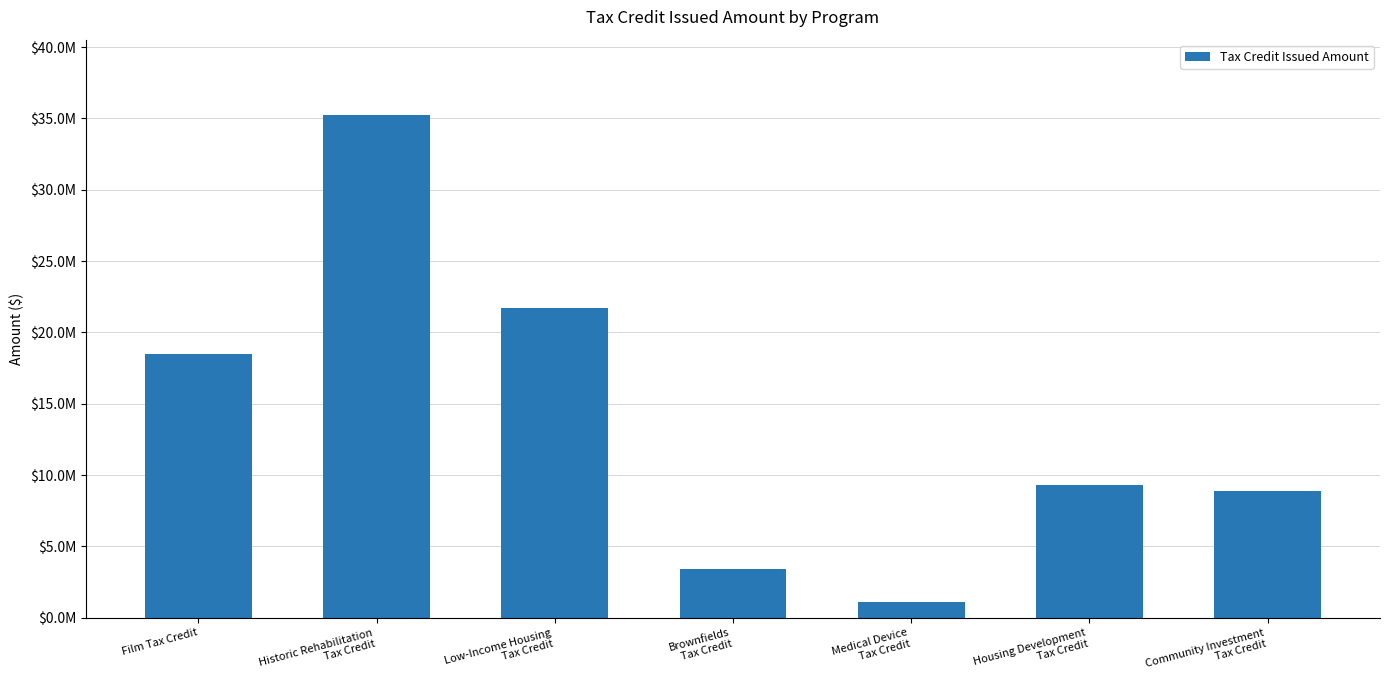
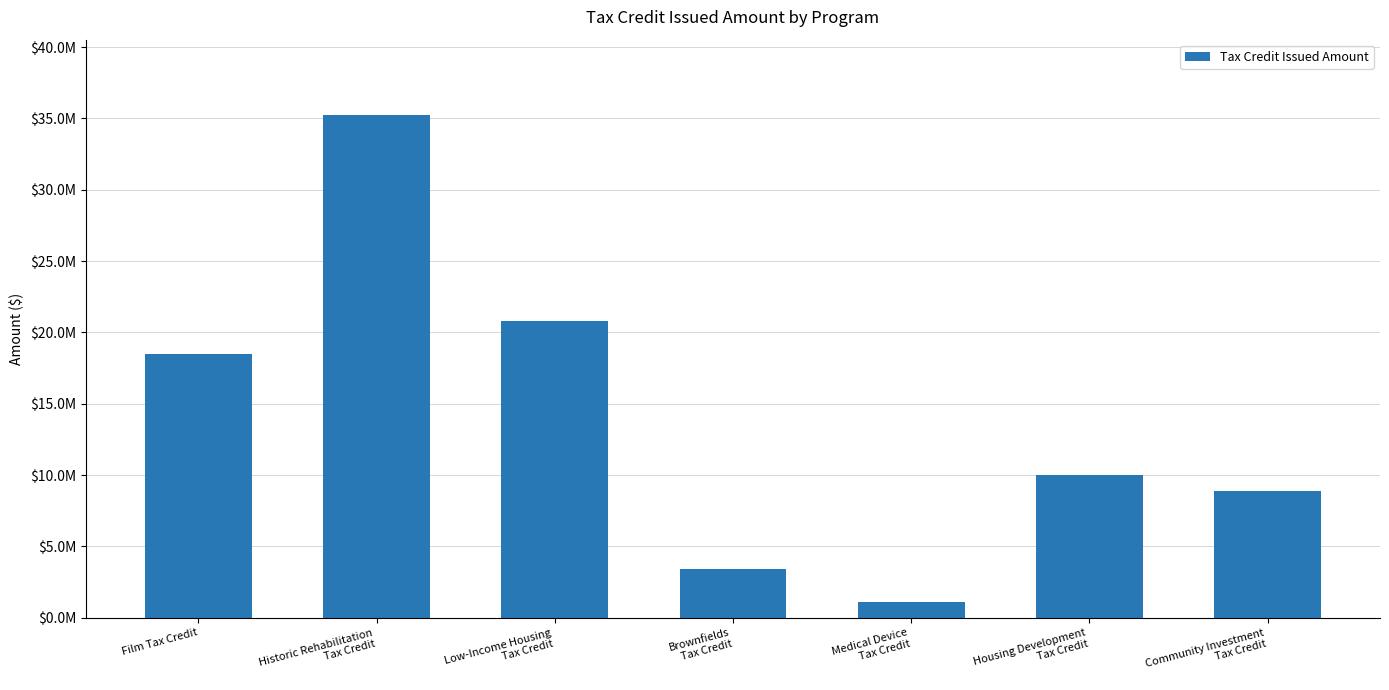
Low-Income Housing Tax Credit: $21700000 -> $20800000
Housing Development Tax Credit: $9300000 -> $10000000
